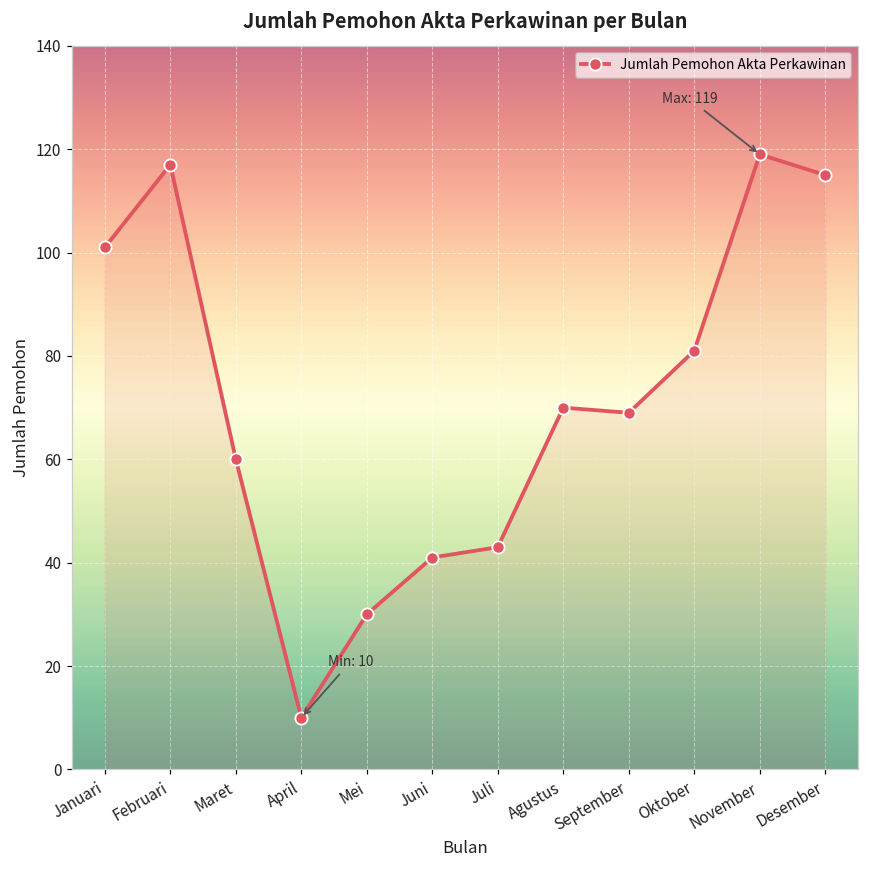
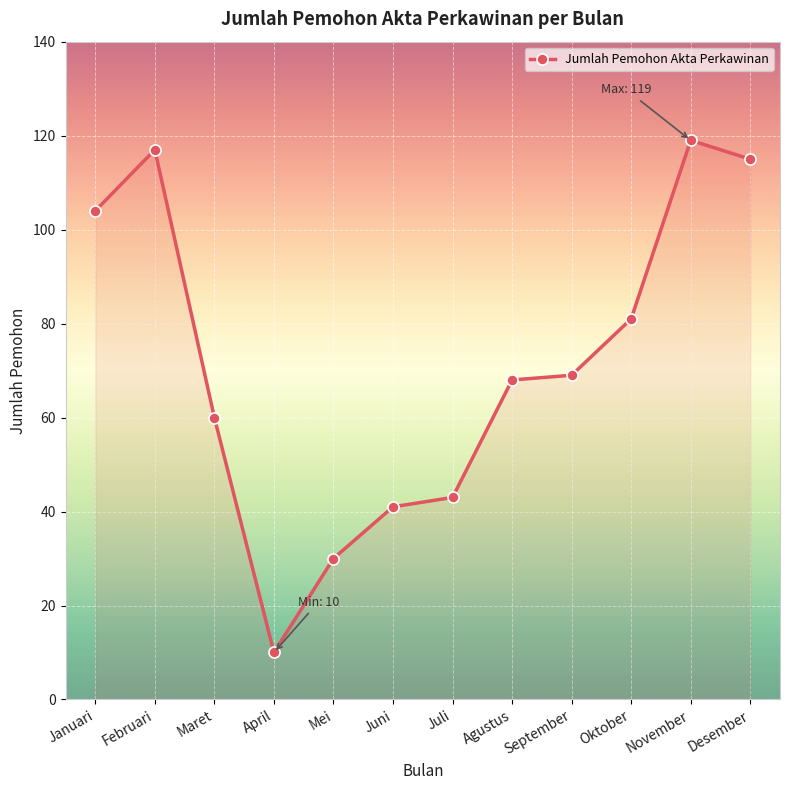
Januari: 101 -> 104
Agustus: 70 -> 68
